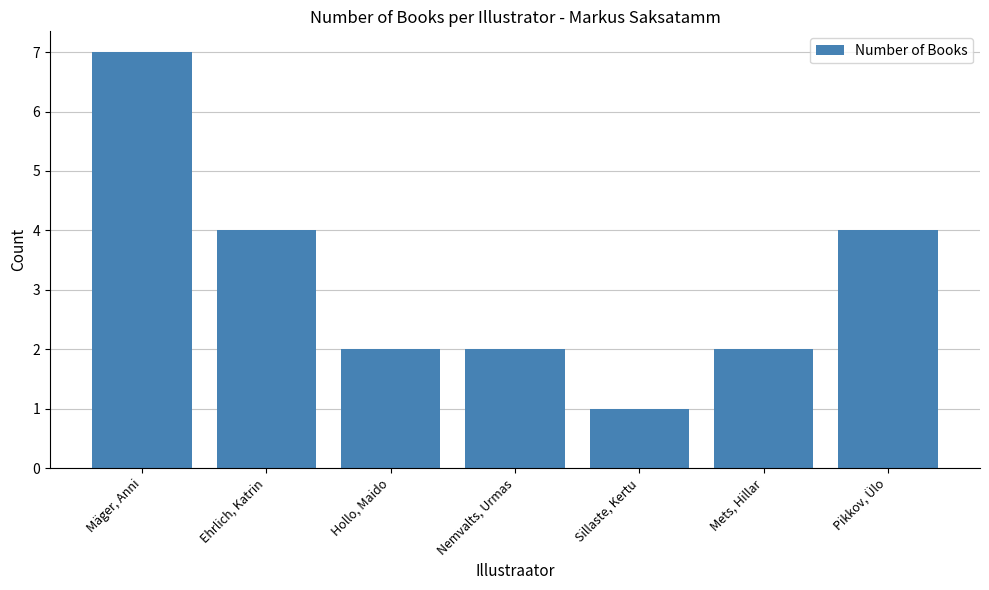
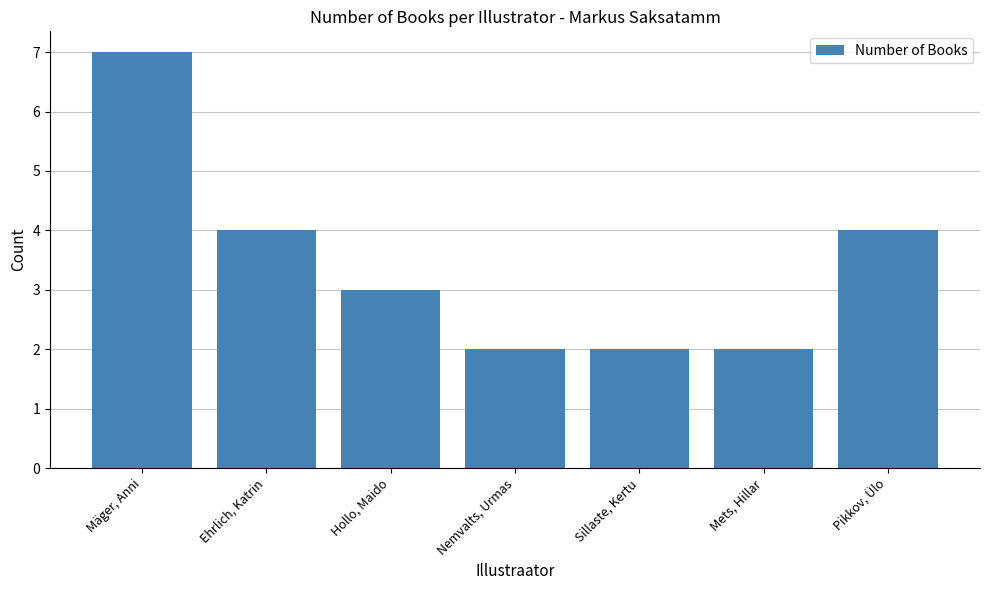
Hollo, Maido: 2 -> 3
Sillaste, Kertu: 1 -> 2
